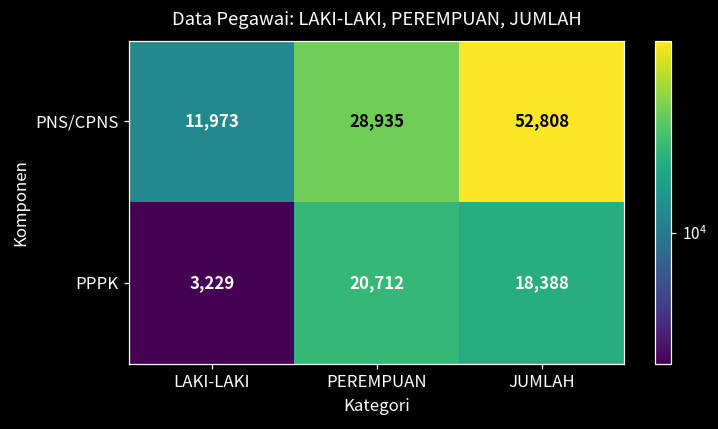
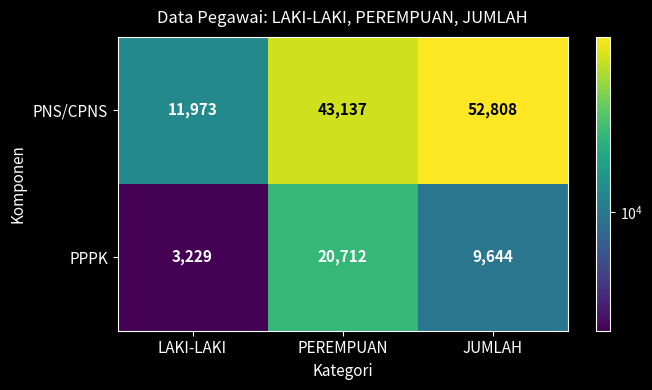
PNS/CPNS, PEREMPUAN: 28,935 -> 43,137
PPPK, JUMLAH: 18,388 -> 9,644
